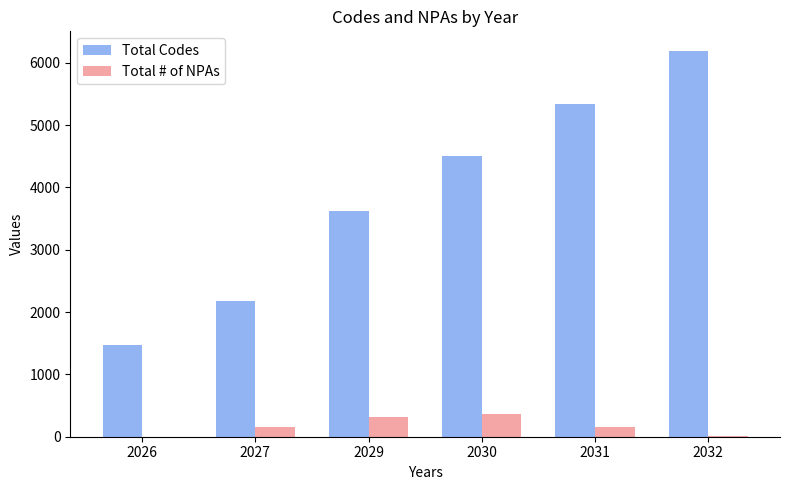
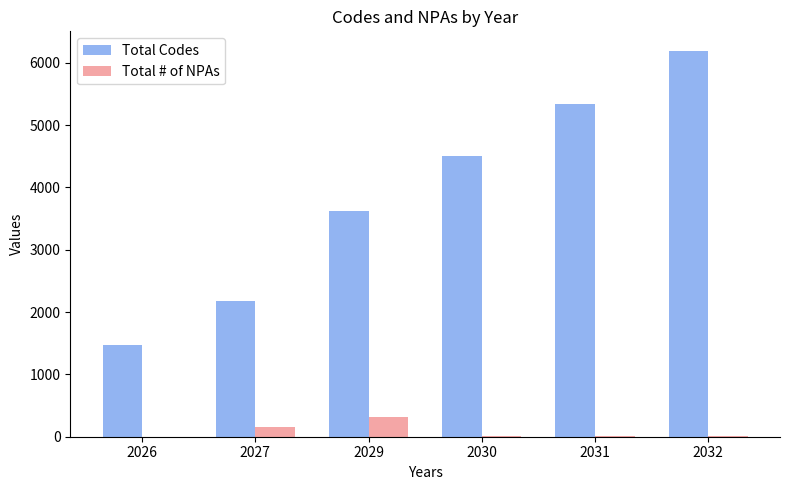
Total # of NPAs, 2030: 400 -> 0
Total # of NPAs, 2031: 100 -> 0
